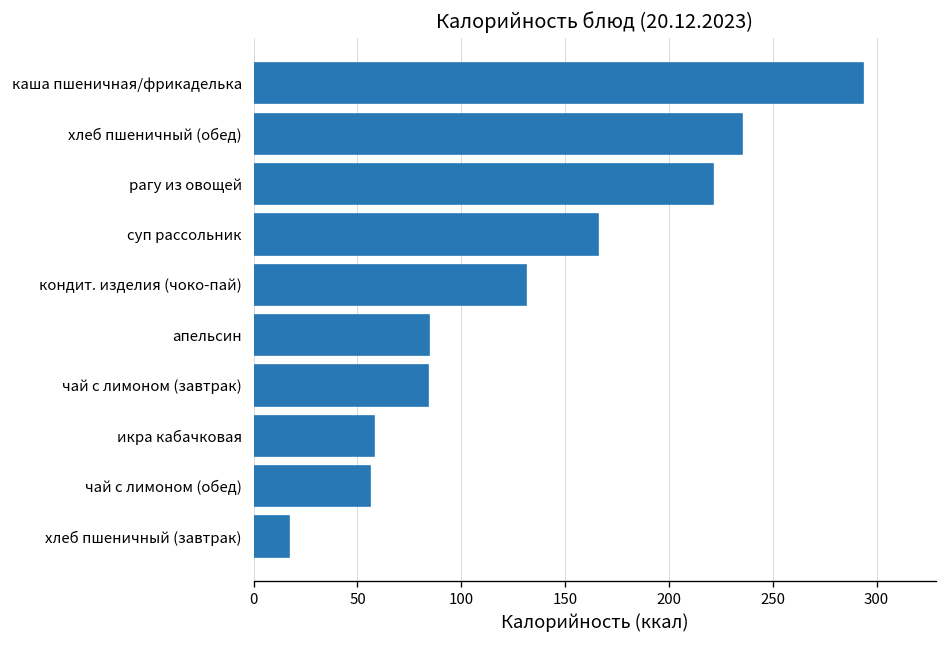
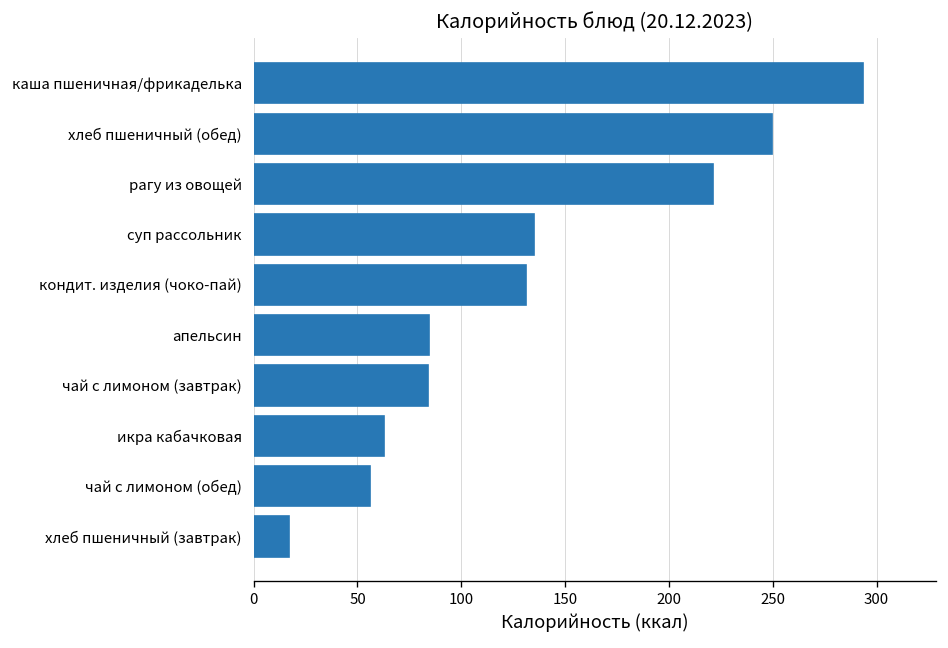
хлеб пшеничный (обед): 235 -> 250
суп рассольник: 166 -> 135
икра кабачковая: 58 -> 63
